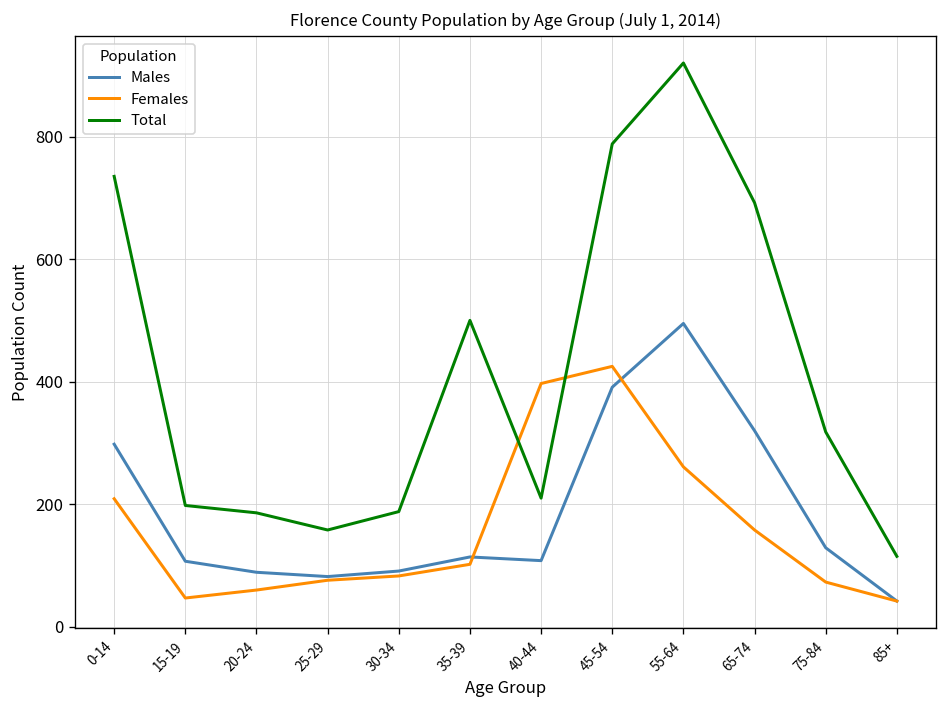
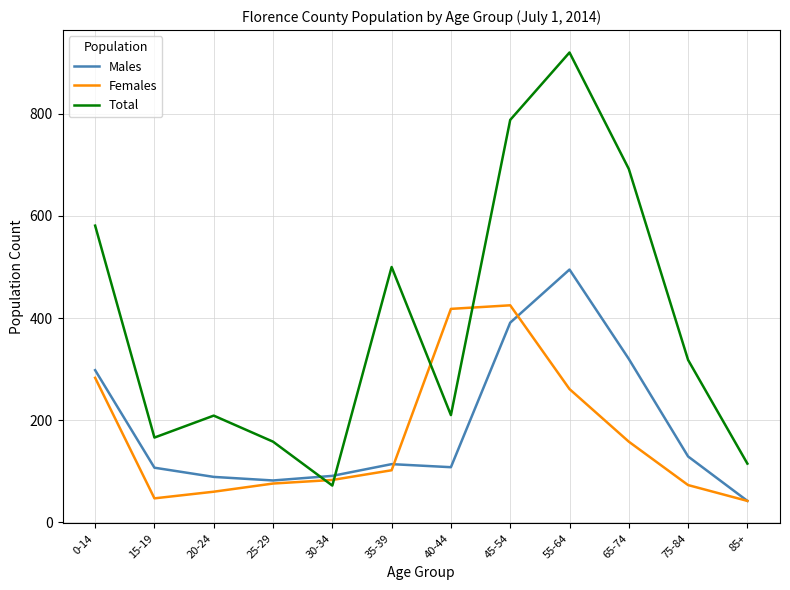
Females, 0-14: 210 -> 280
Total, 0-14: 740 -> 580
Total, 15-19: 200 -> 170
Total, 20-24: 190 -> 210
Total, 30-34: 190 -> 70
Females, 40-44: 400 -> 420
